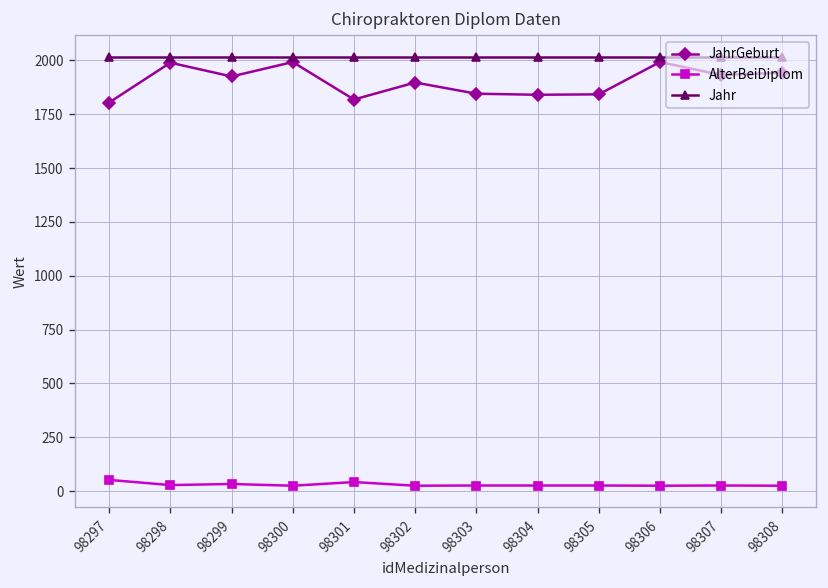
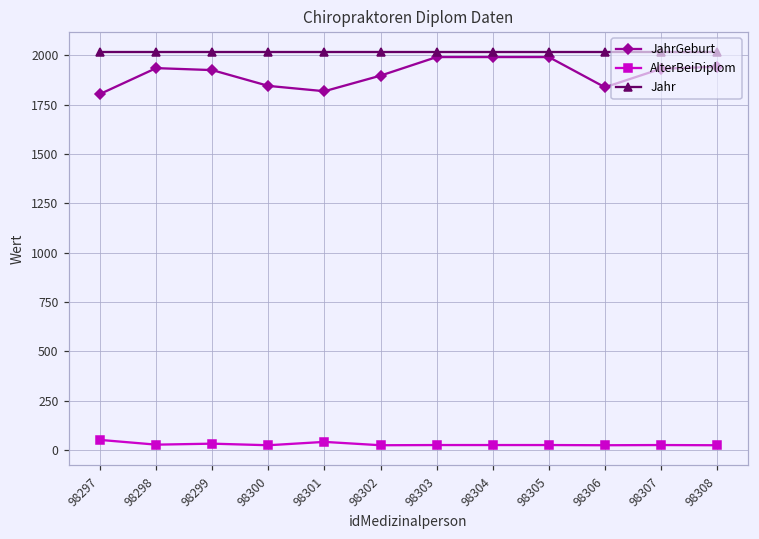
JahrGeburt, 98298: 1990 -> 1940
JahrGeburt, 98300: 1990 -> 1850
JahrGeburt, 98303: 1850 -> 1990
JahrGeburt, 98304: 1840 -> 1990
JahrGeburt, 98305: 1840 -> 1990
JahrGeburt, 98306: 1990 -> 1840
